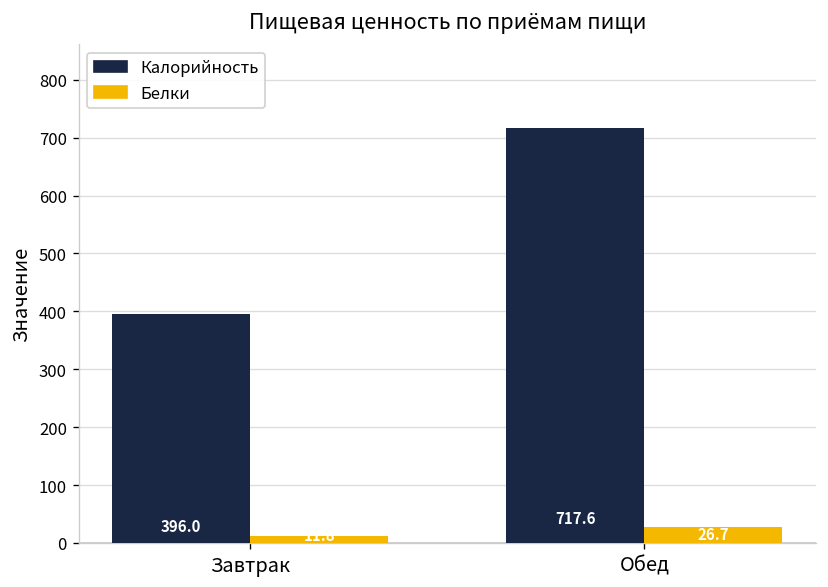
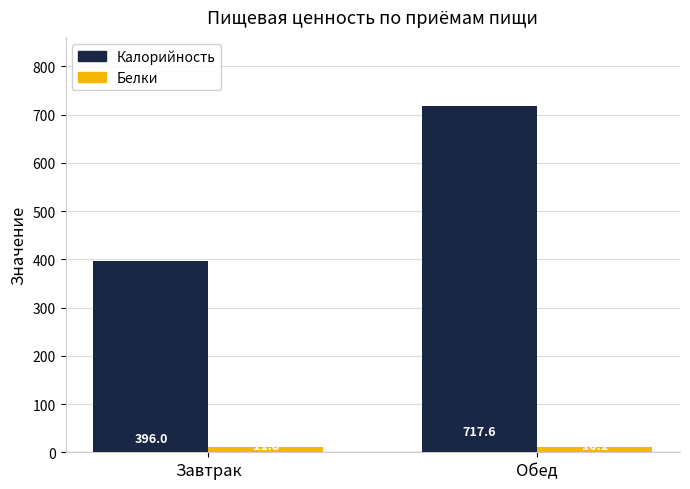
Белки, Обед: 30 -> 10
